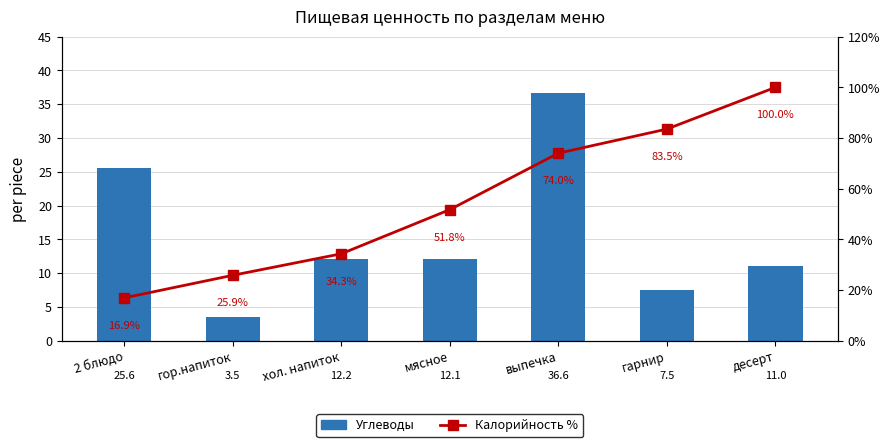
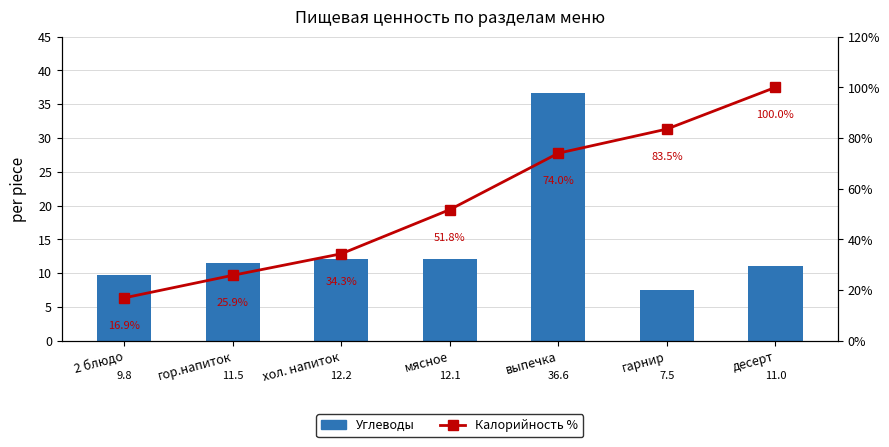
Углеводы, 2 блюдо: 25.6 -> 9.8
Углеводы, гор.напиток: 3.5 -> 11.5
